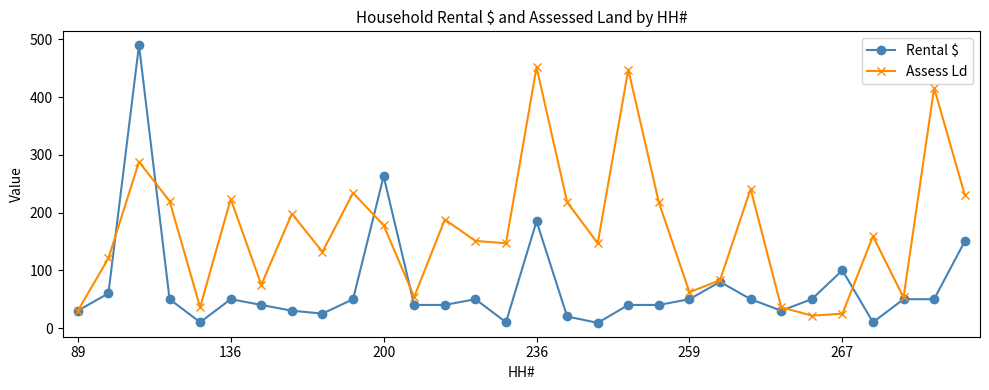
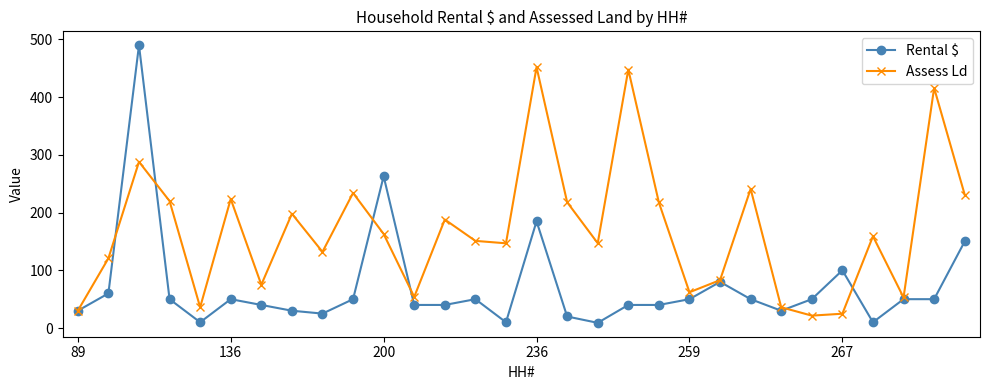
Assess Ld, 200: 180 -> 160
